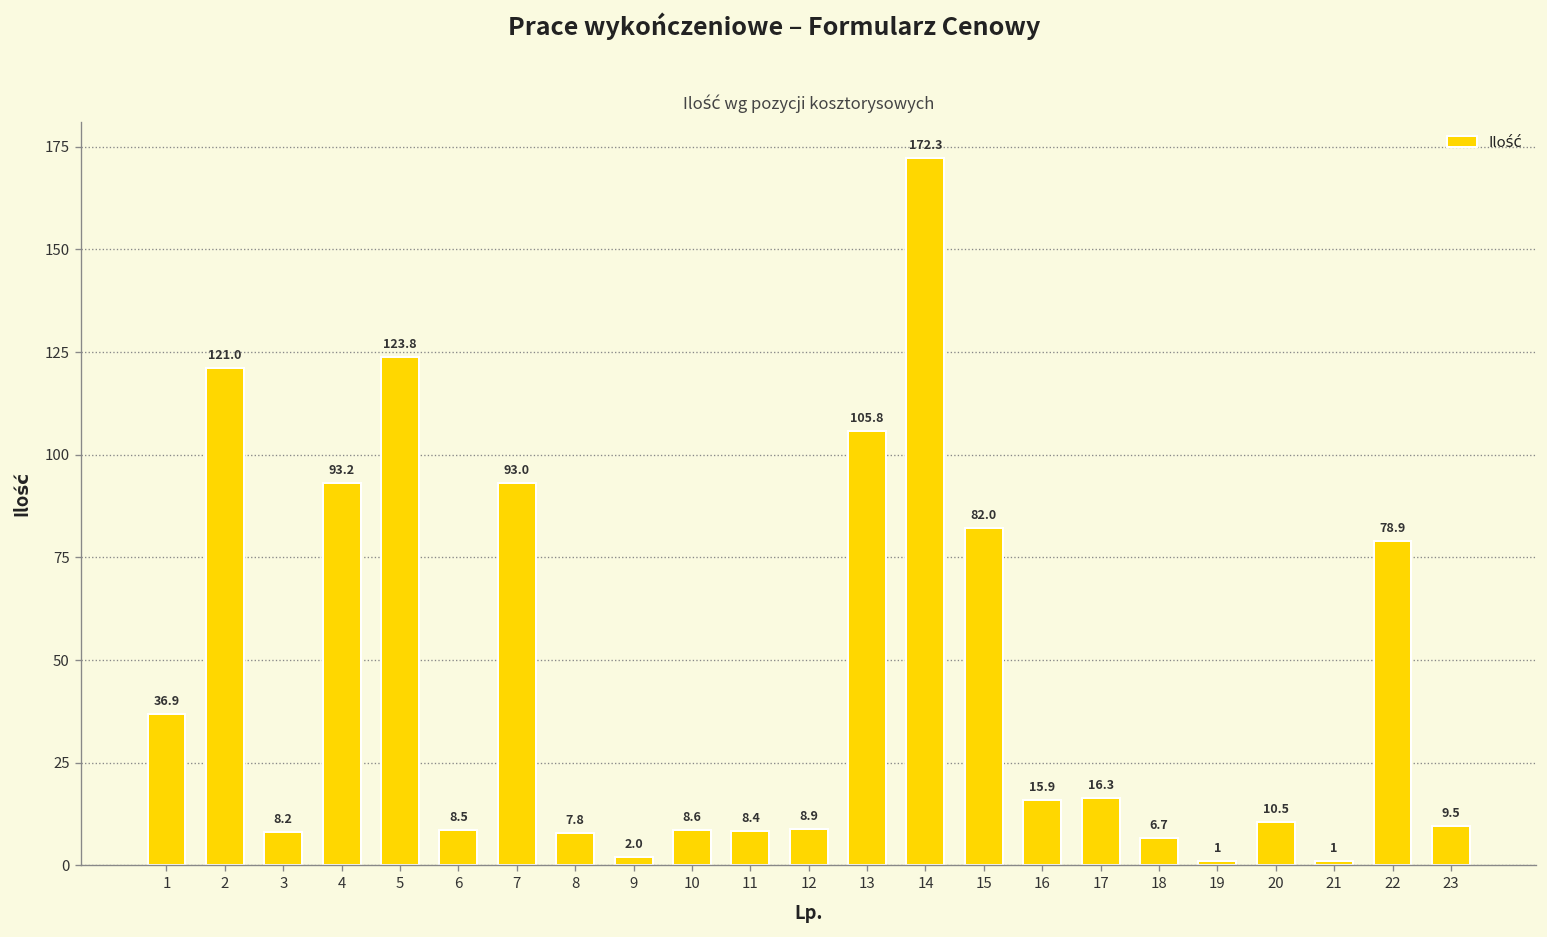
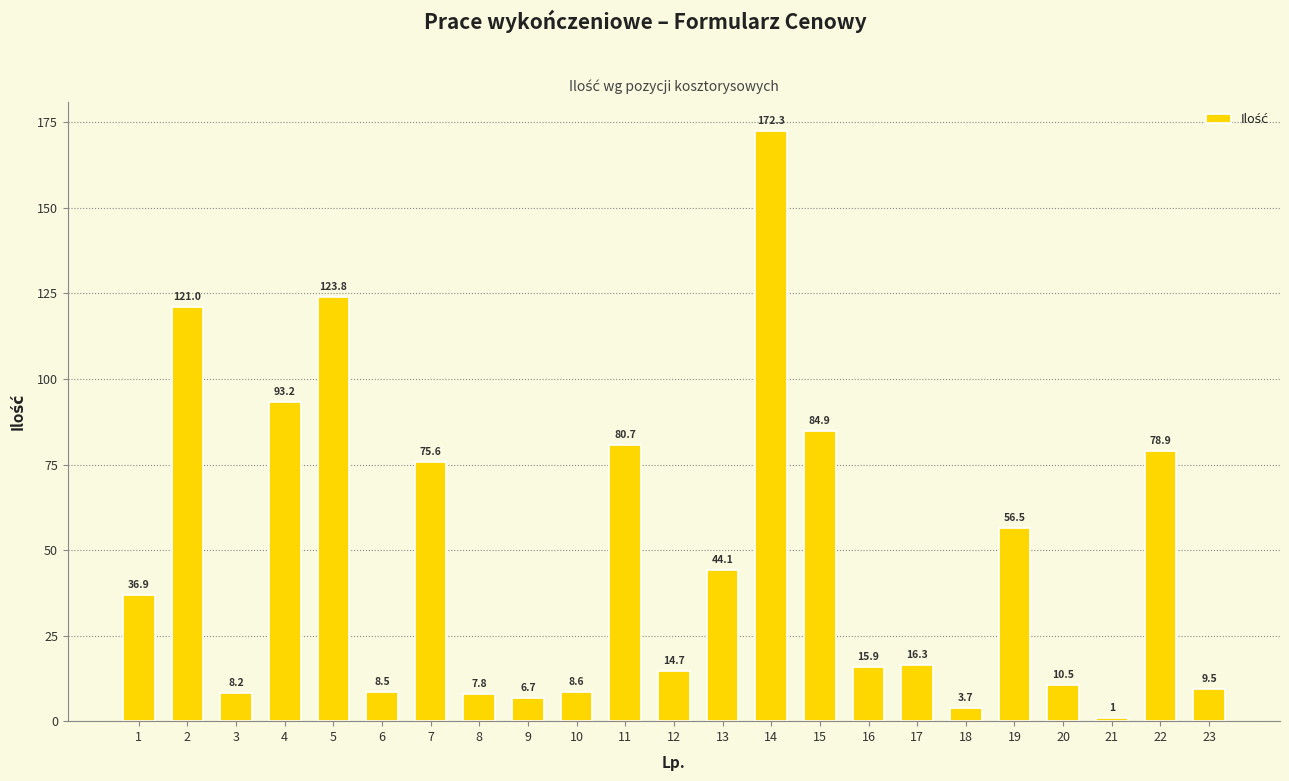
7: 93.0 -> 75.6
9: 2.0 -> 6.7
11: 8.4 -> 80.7
12: 8.9 -> 14.7
13: 105.8 -> 44.1
15: 82.0 -> 84.9
18: 6.7 -> 3.7
19: 1 -> 56.5
